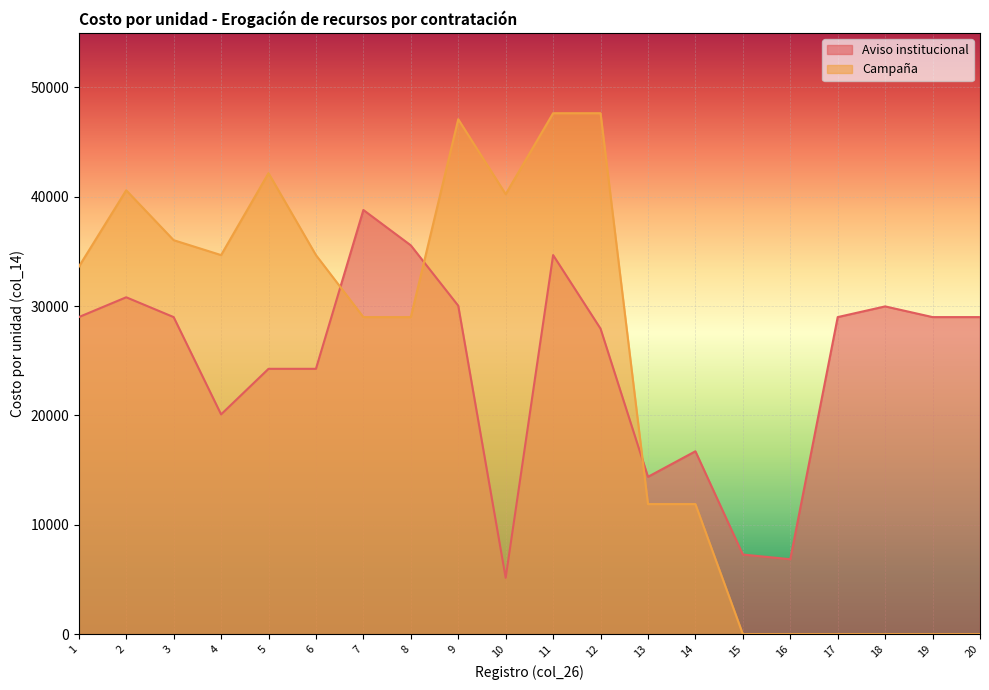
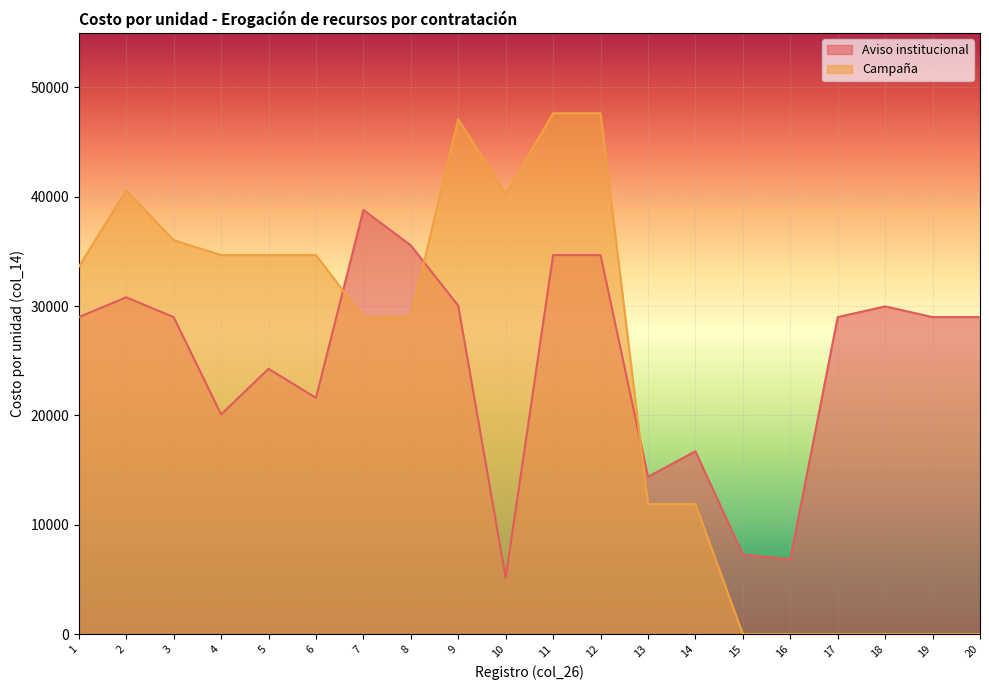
Campaña, 5: 42200 -> 34700
Aviso institucional, 6: 24300 -> 21600
Aviso institucional, 12: 27900 -> 34700
